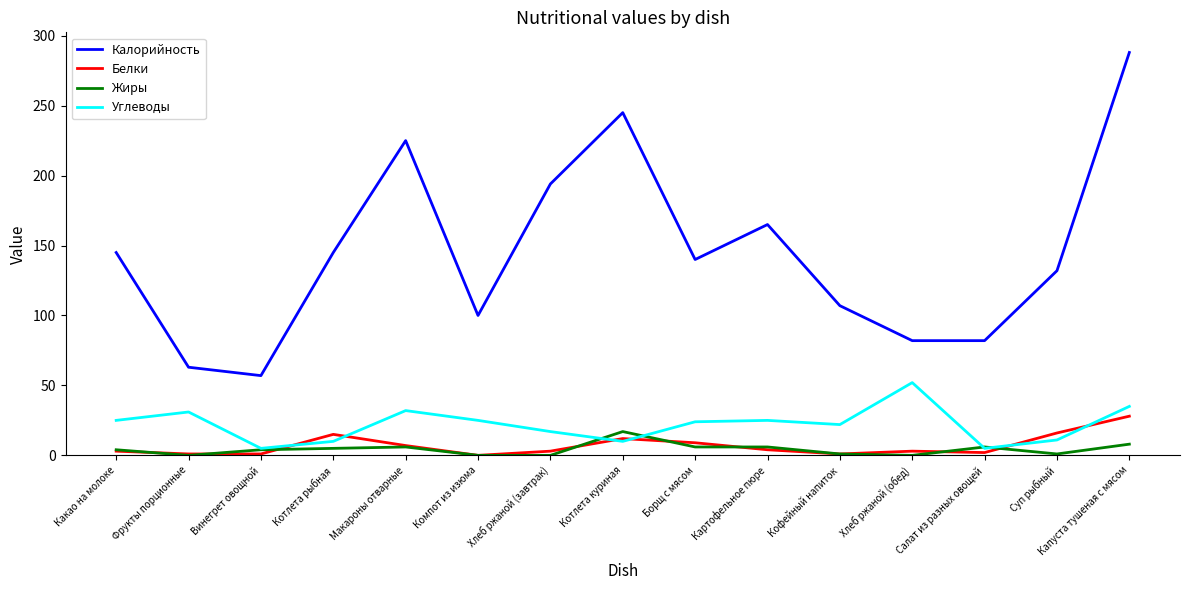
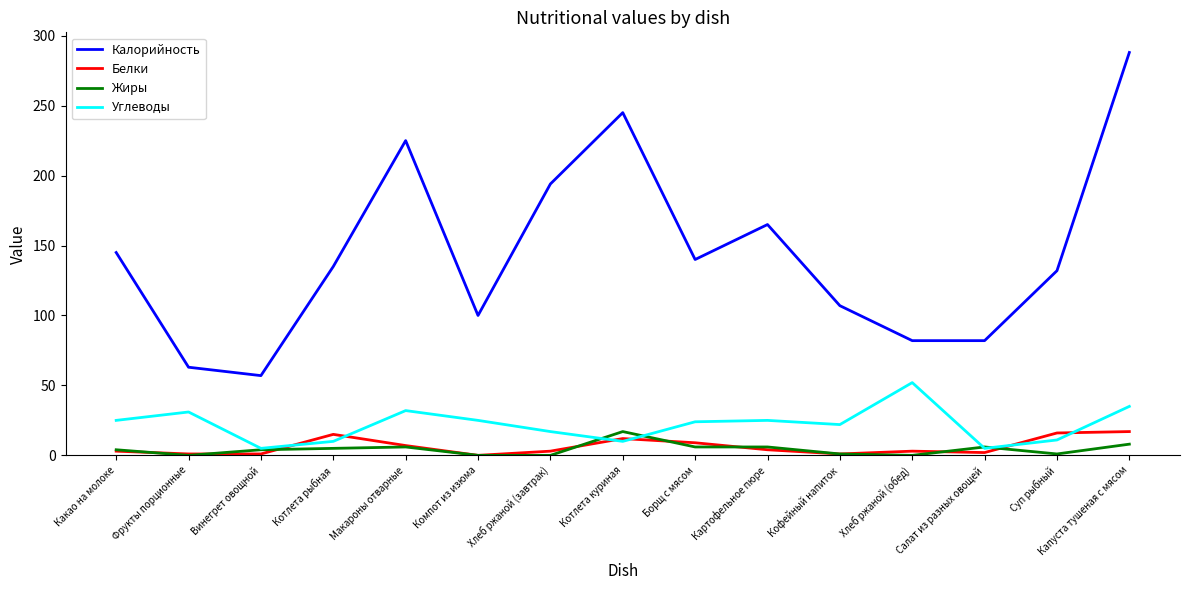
Калорийность, Котлета рыбная: 145 -> 135
Белки, Капуста тушеная с мясом: 28 -> 17
